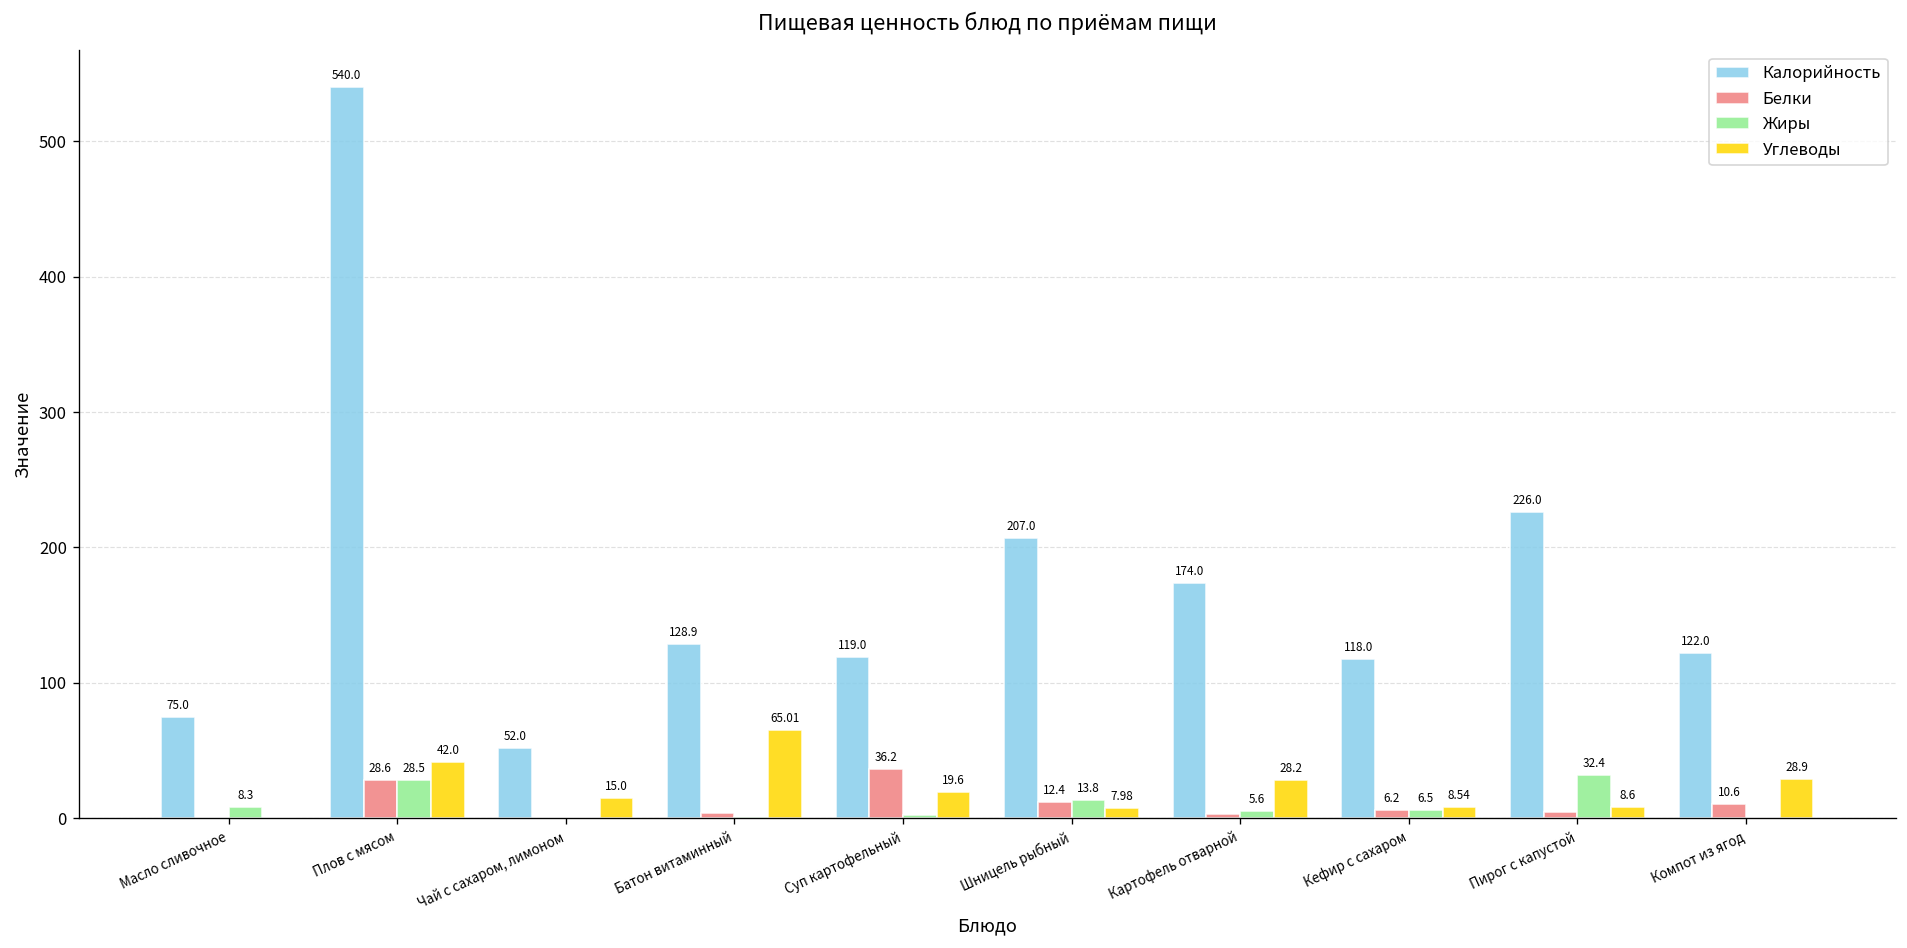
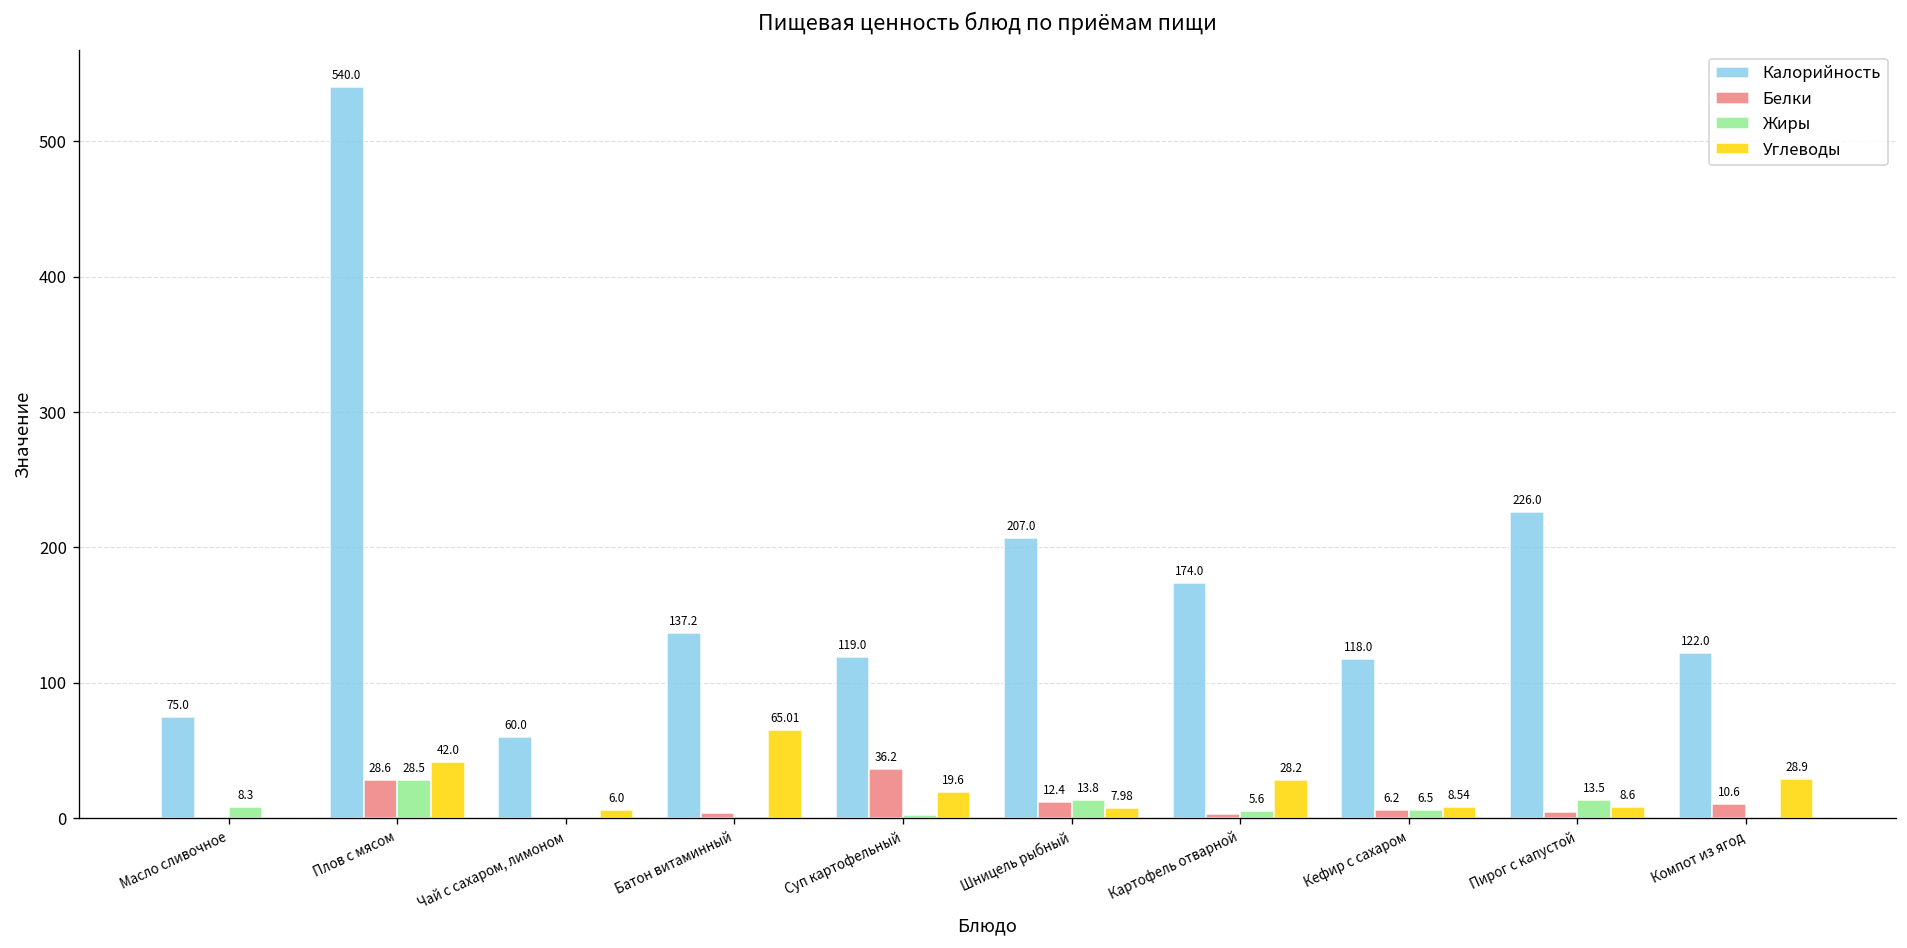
Калорийность, Чай с сахаром, лимоном: 52.0 -> 60.0
Углеводы, Чай с сахаром, лимоном: 15.0 -> 6.0
Калорийность, Батон витаминный: 128.9 -> 137.2
Жиры, Пирог с капустой: 32.4 -> 13.5
